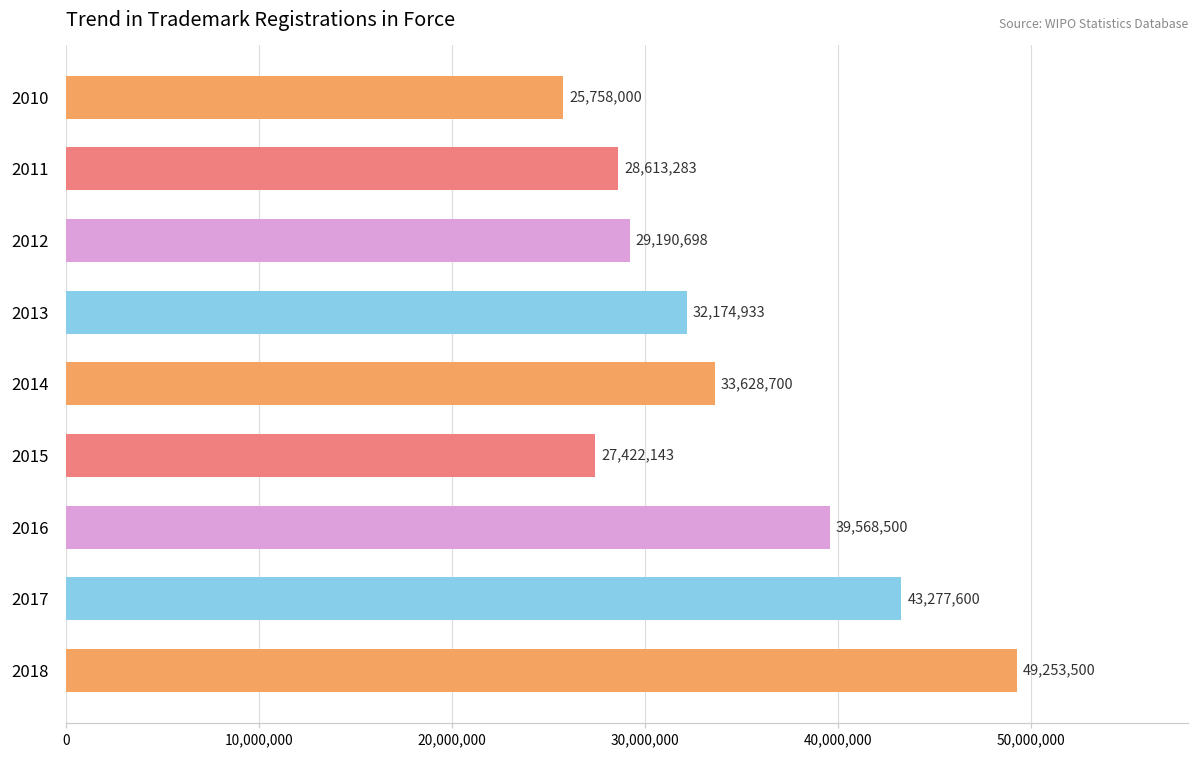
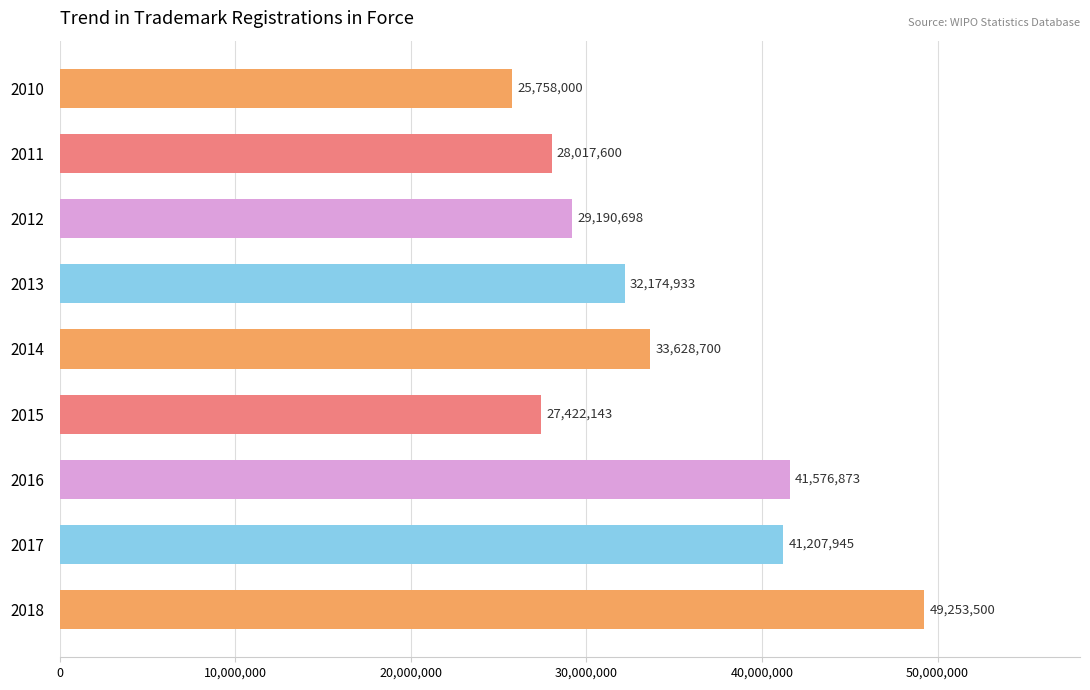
2011: 28,613,283 -> 28,017,600
2016: 39,568,500 -> 41,576,873
2017: 43,277,600 -> 41,207,945
